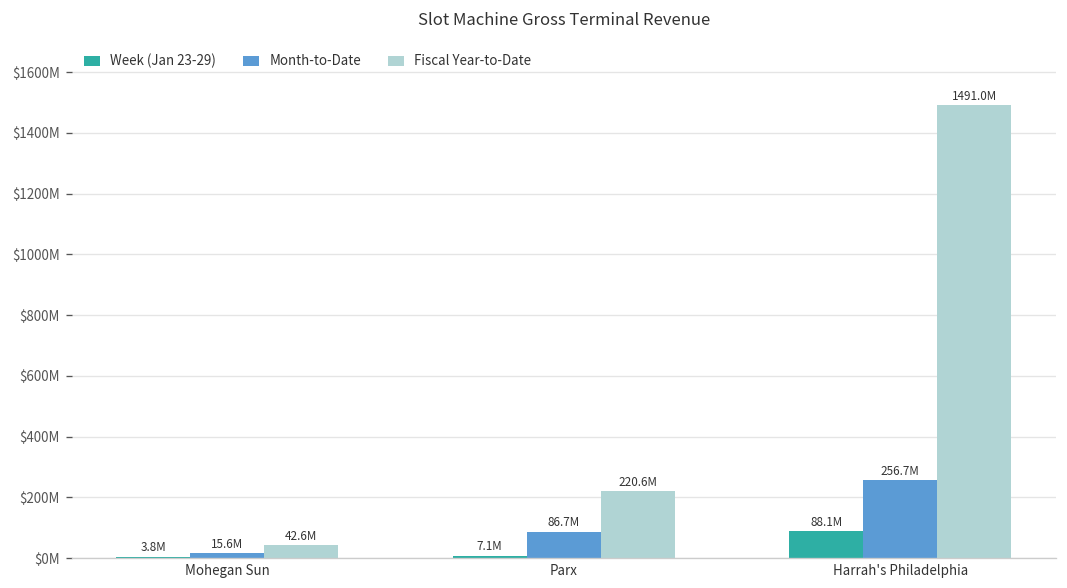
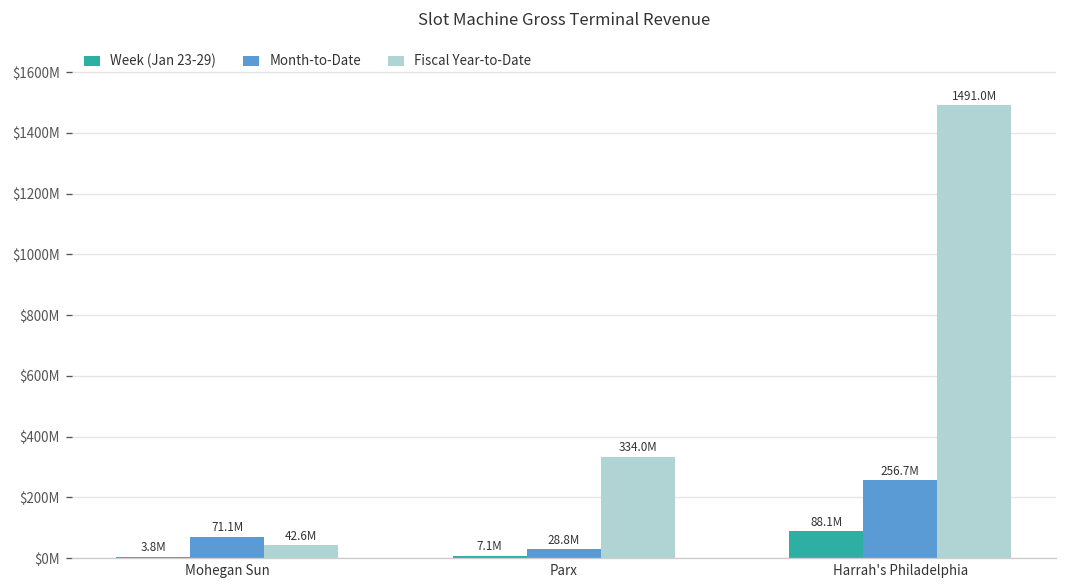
Month-to-Date, Mohegan Sun: 15.6M -> 71.1M
Month-to-Date, Parx: 86.7M -> 28.8M
Fiscal Year-to-Date, Parx: 220.6M -> 334.0M
